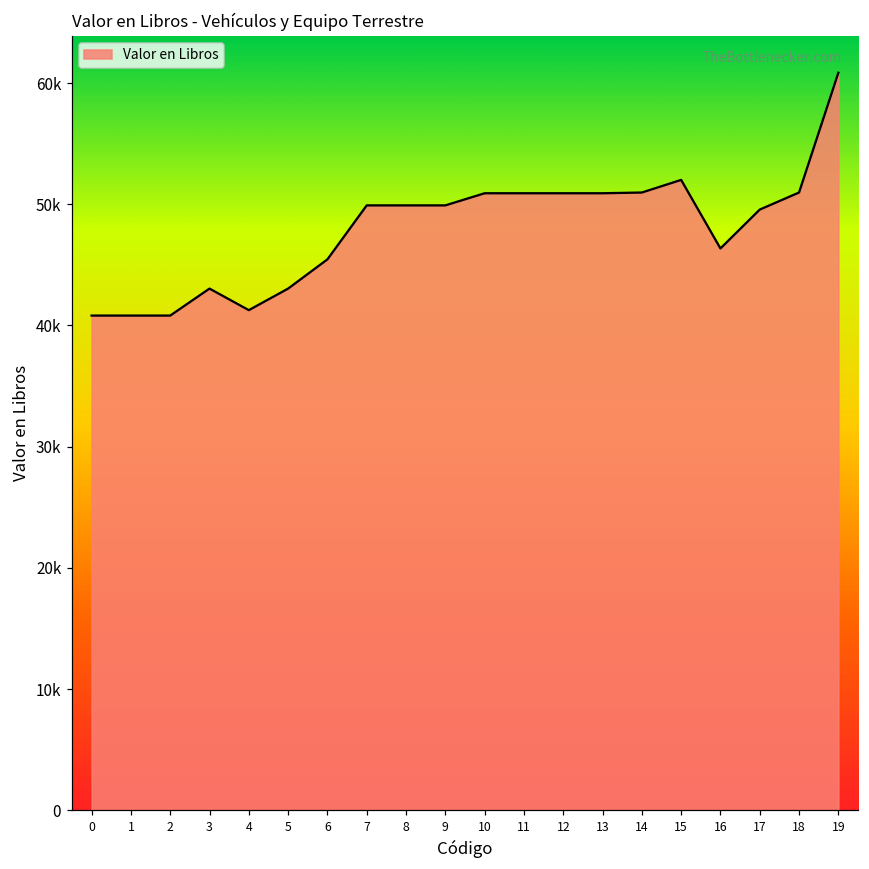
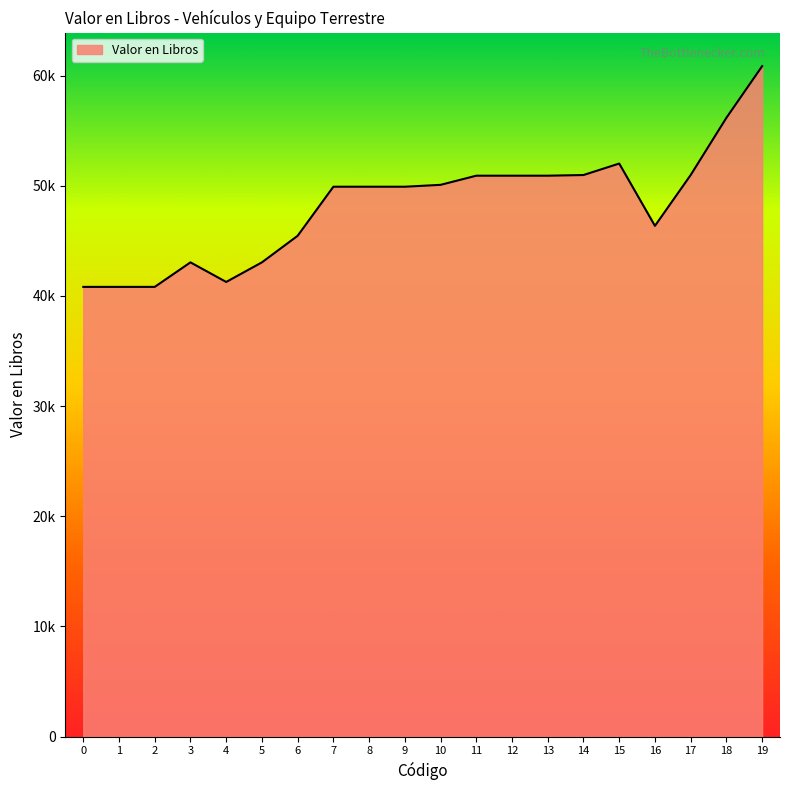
10: 50900 -> 50100
17: 49600 -> 51000
18: 51000 -> 56200
